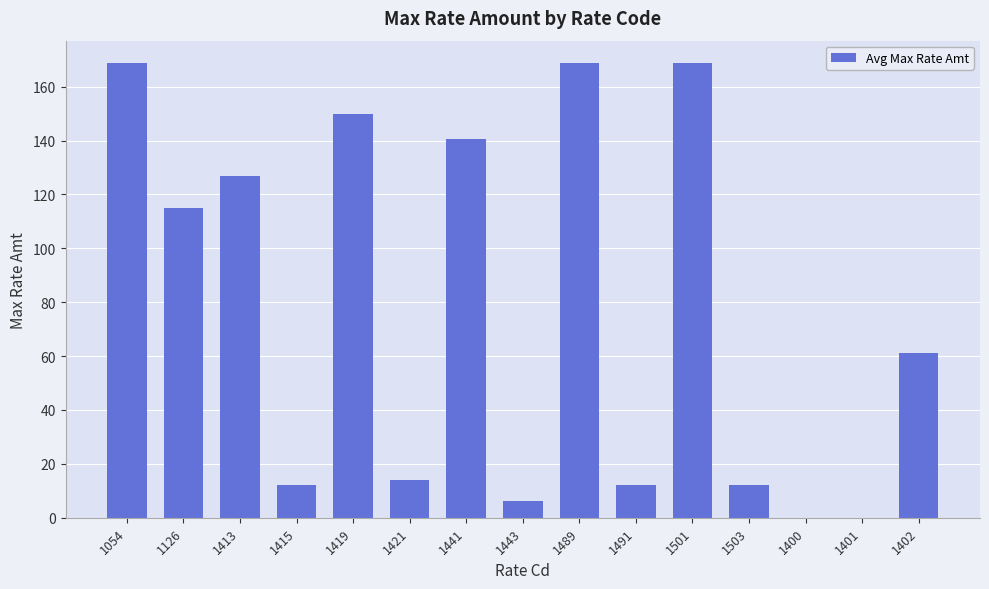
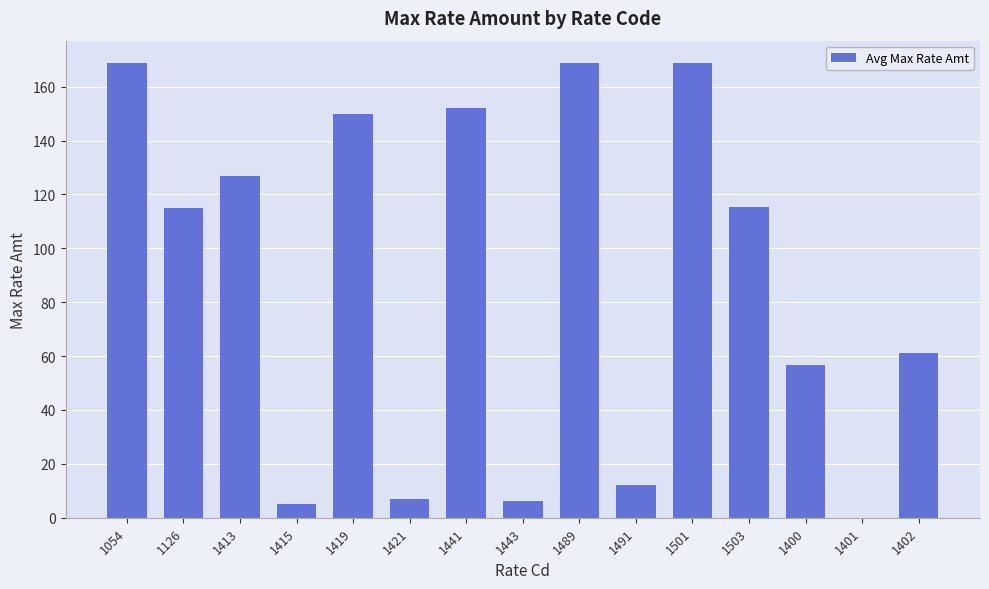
1415: 12 -> 5
1421: 14 -> 7
1441: 141 -> 152
1503: 12 -> 115
1400: 0 -> 57
